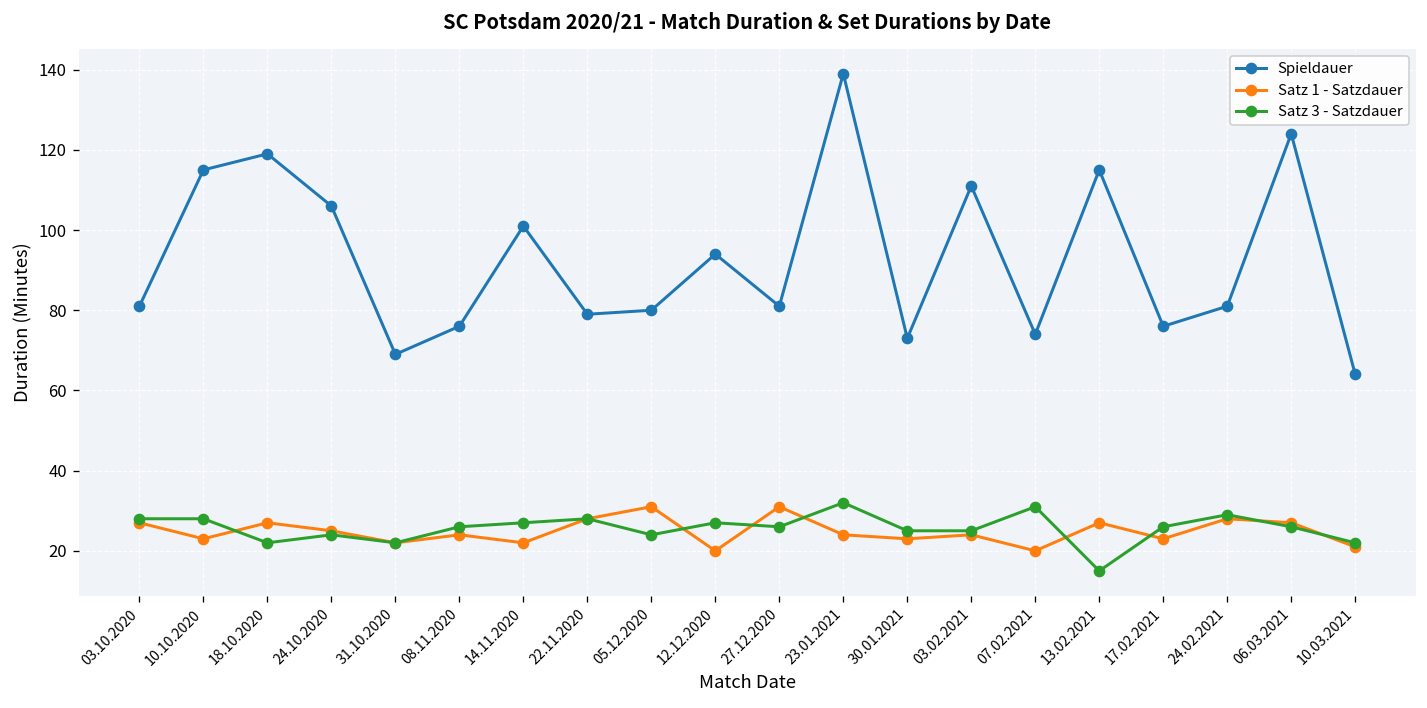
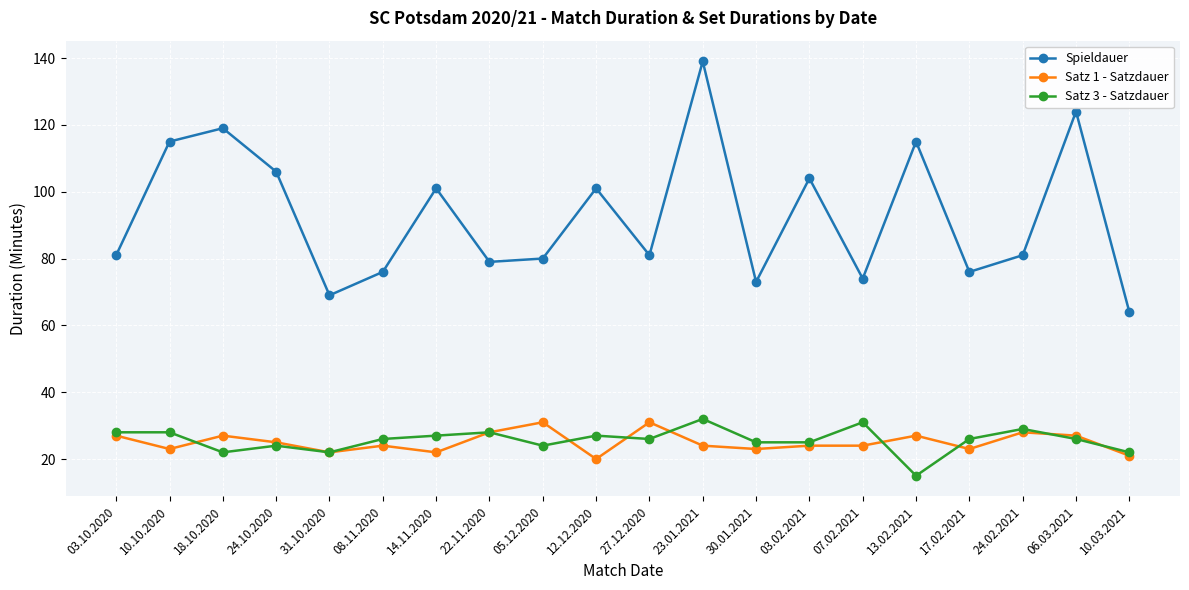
Spieldauer, 12.12.2020: 94 -> 101
Spieldauer, 03.02.2021: 111 -> 104
Satz 1 - Satzdauer, 07.02.2021: 20 -> 24
